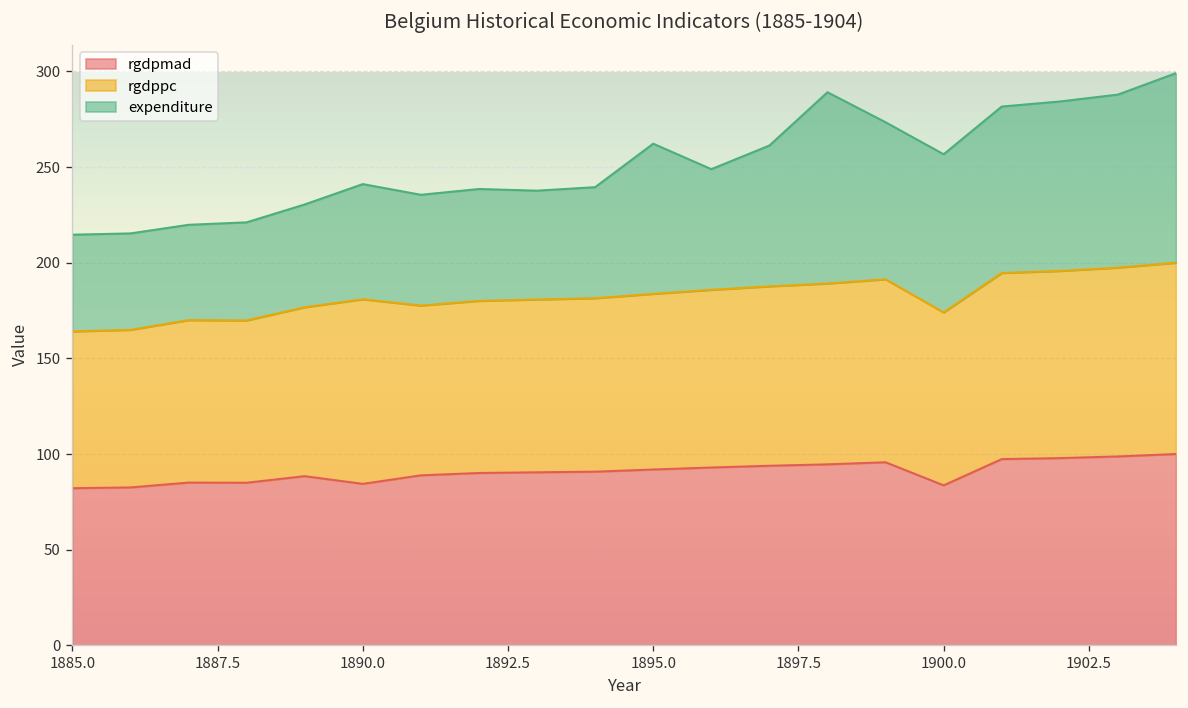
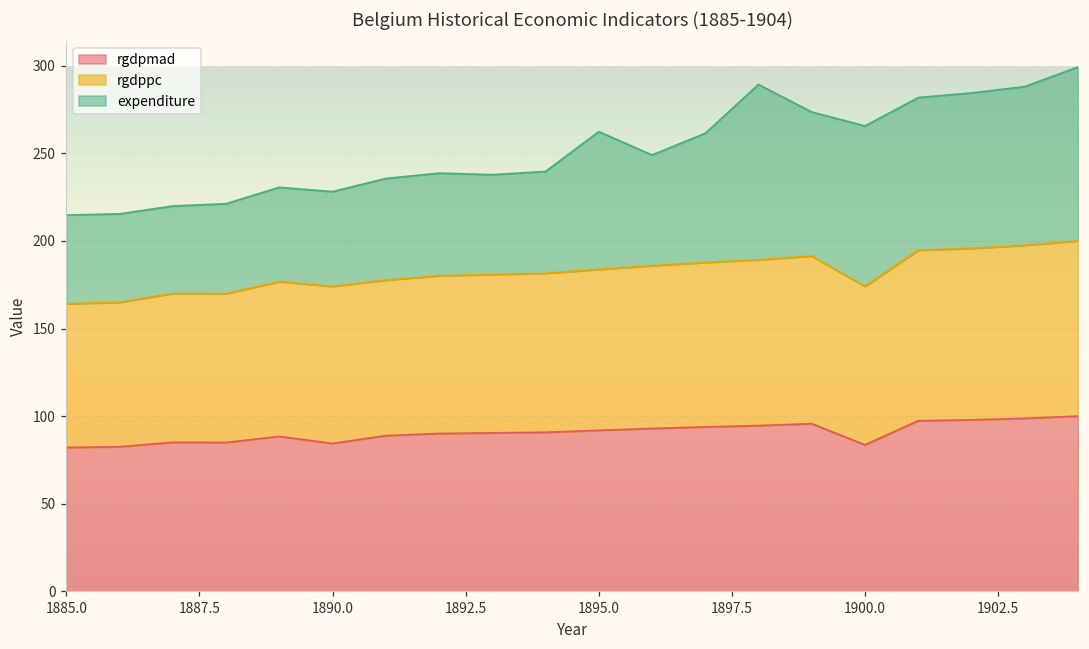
rgdppc, 1890.0: 97 -> 90
expenditure, 1890.0: 60 -> 54
expenditure, 1900.0: 83 -> 91
